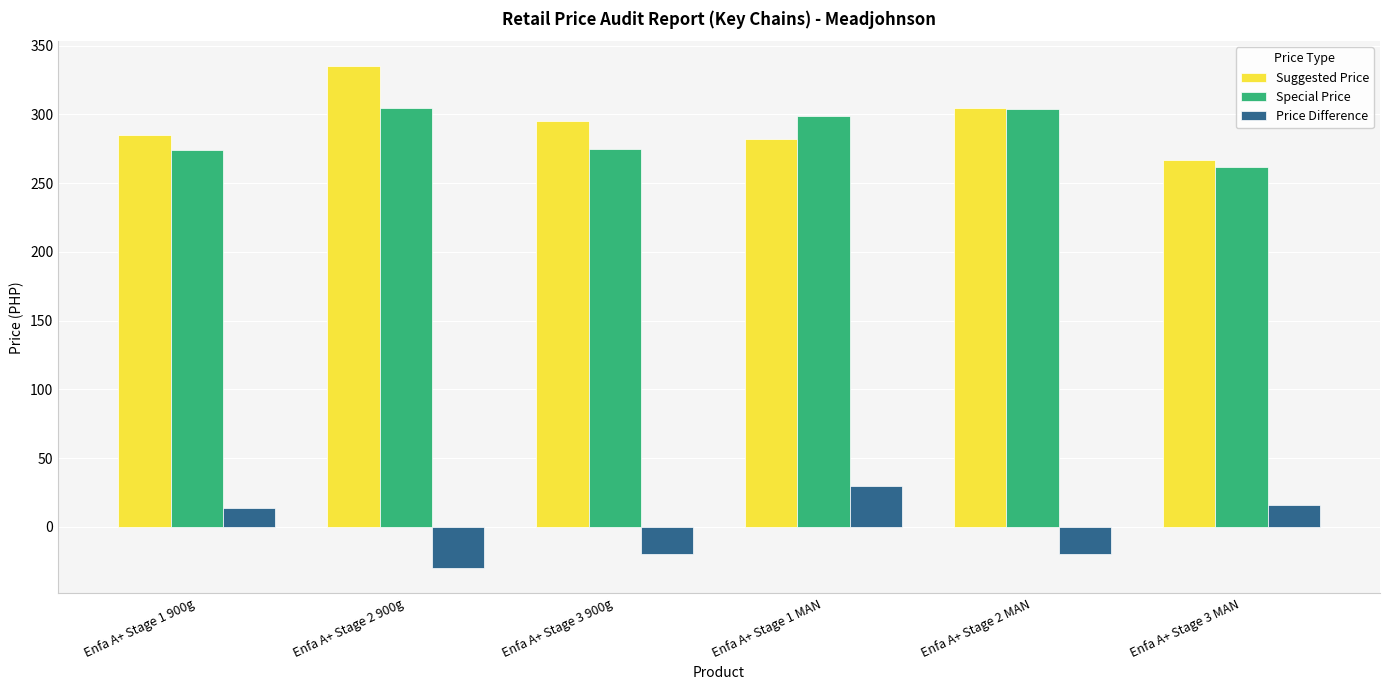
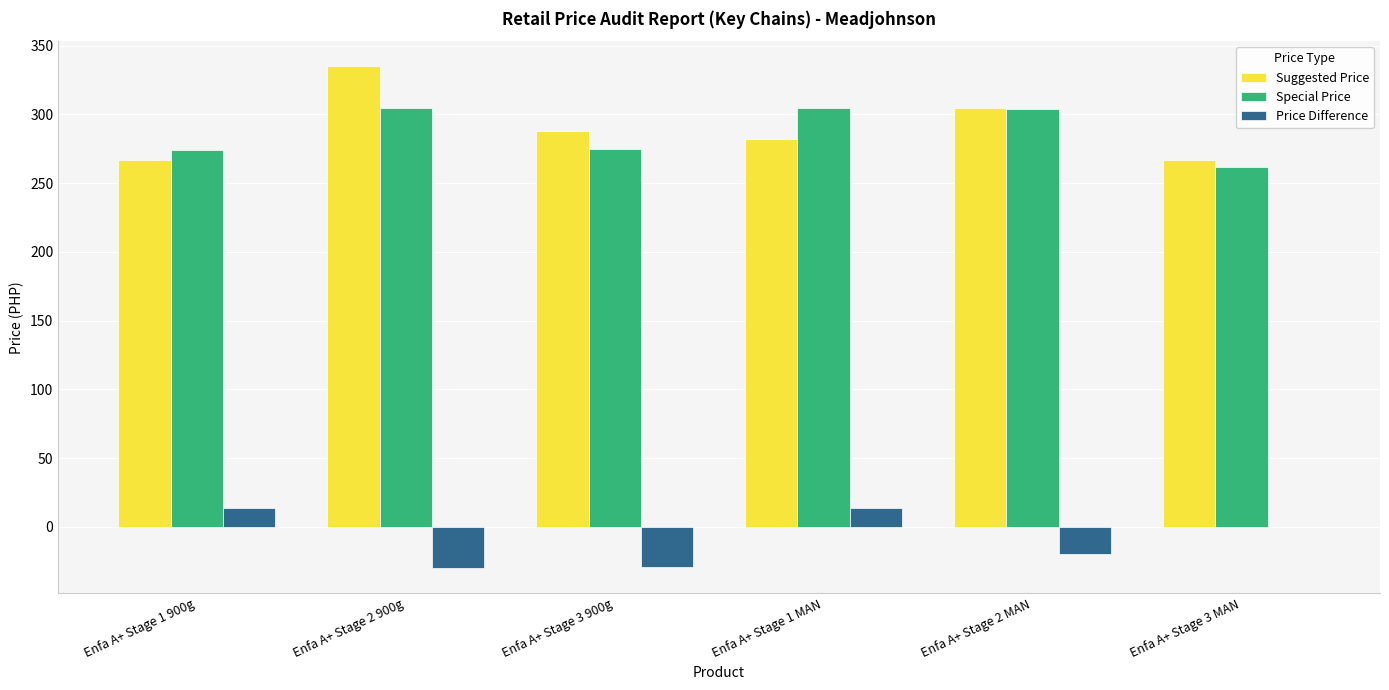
Suggested Price, Enfa A+ Stage 1 900g: 285 -> 267
Suggested Price, Enfa A+ Stage 3 900g: 295 -> 288
Price Difference, Enfa A+ Stage 3 900g: -20 -> -29
Special Price, Enfa A+ Stage 1 MAN: 299 -> 305
Price Difference, Enfa A+ Stage 1 MAN: 30 -> 14
Price Difference, Enfa A+ Stage 3 MAN: 16 -> 0
